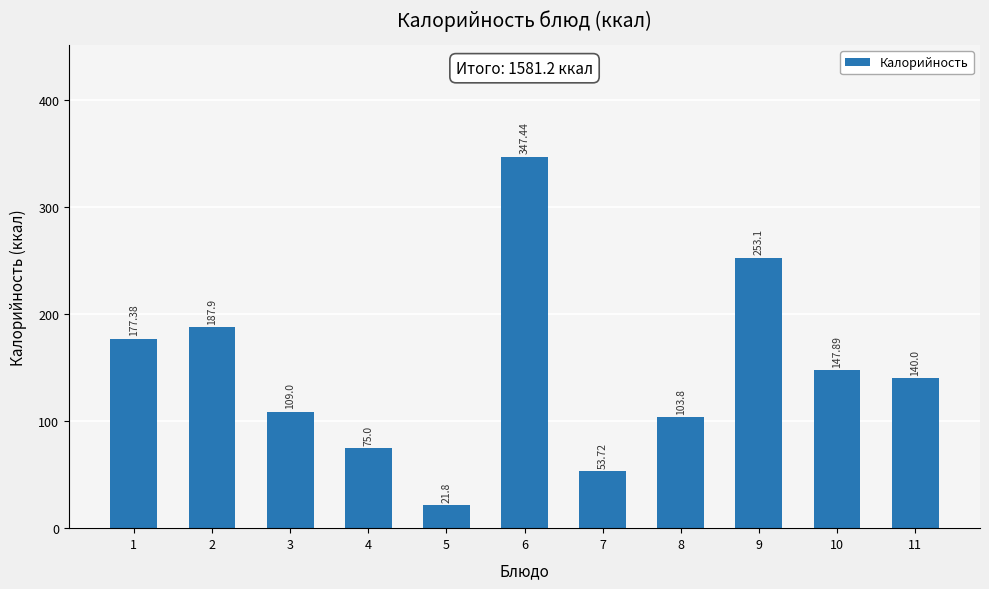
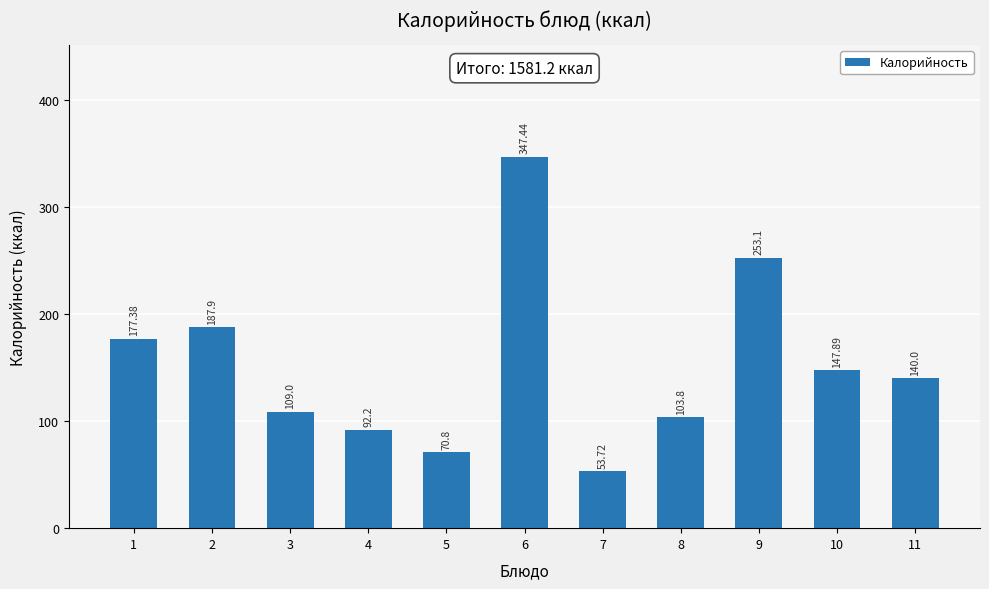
4: 75.0 -> 92.2
5: 21.8 -> 70.8
